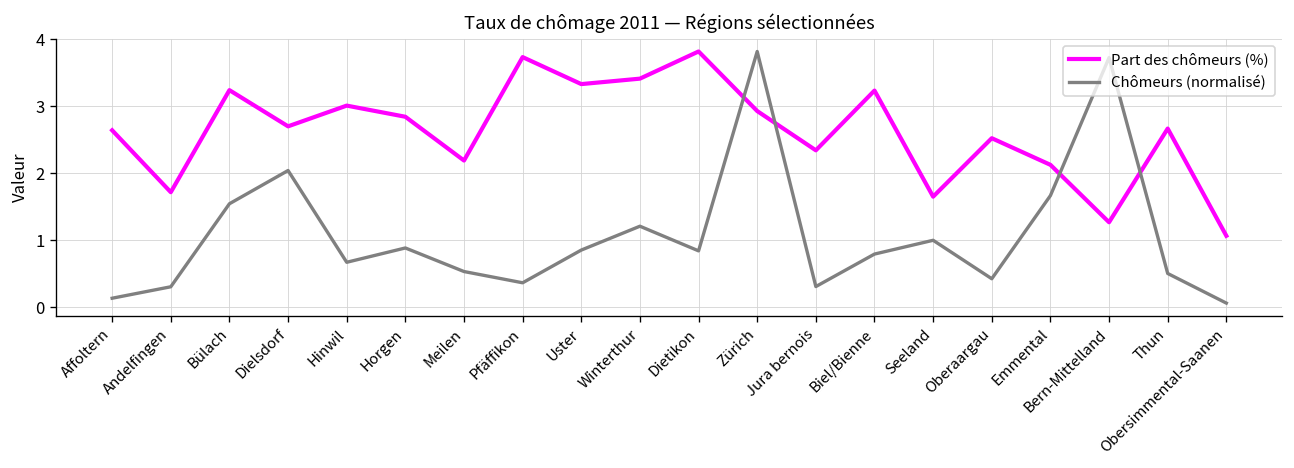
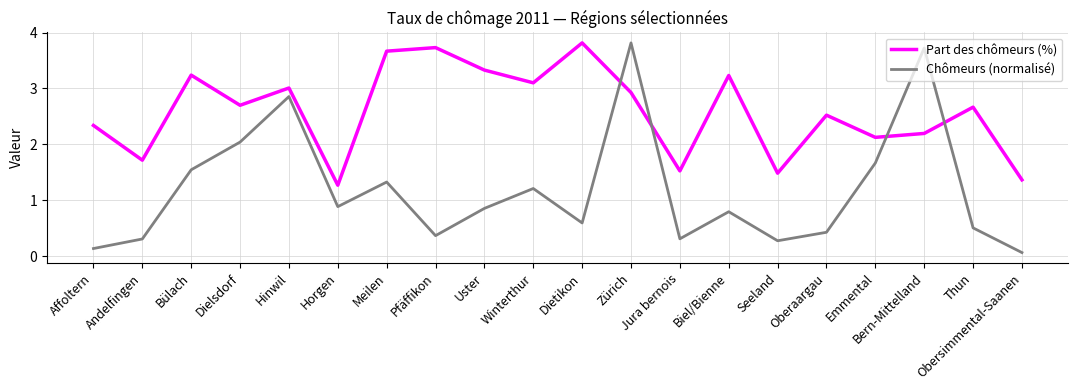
Part des chômeurs (%), Affoltern: 2.6 -> 2.3
Chômeurs (normalisé), Hinwil: 0.7 -> 2.9
Part des chômeurs (%), Horgen: 2.8 -> 1.3
Part des chômeurs (%), Meilen: 2.2 -> 3.7
Chômeurs (normalisé), Meilen: 0.5 -> 1.3
Part des chômeurs (%), Winterthur: 3.4 -> 3.1
Chômeurs (normalisé), Dietikon: 0.8 -> 0.6
Part des chômeurs (%), Jura bernois: 2.3 -> 1.5
Part des chômeurs (%), Seeland: 1.7 -> 1.5
Chômeurs (normalisé), Seeland: 1.0 -> 0.3
Part des chômeurs (%), Bern-Mittelland: 1.3 -> 2.2
Part des chômeurs (%), Obersimmental-Saanen: 1.1 -> 1.4
